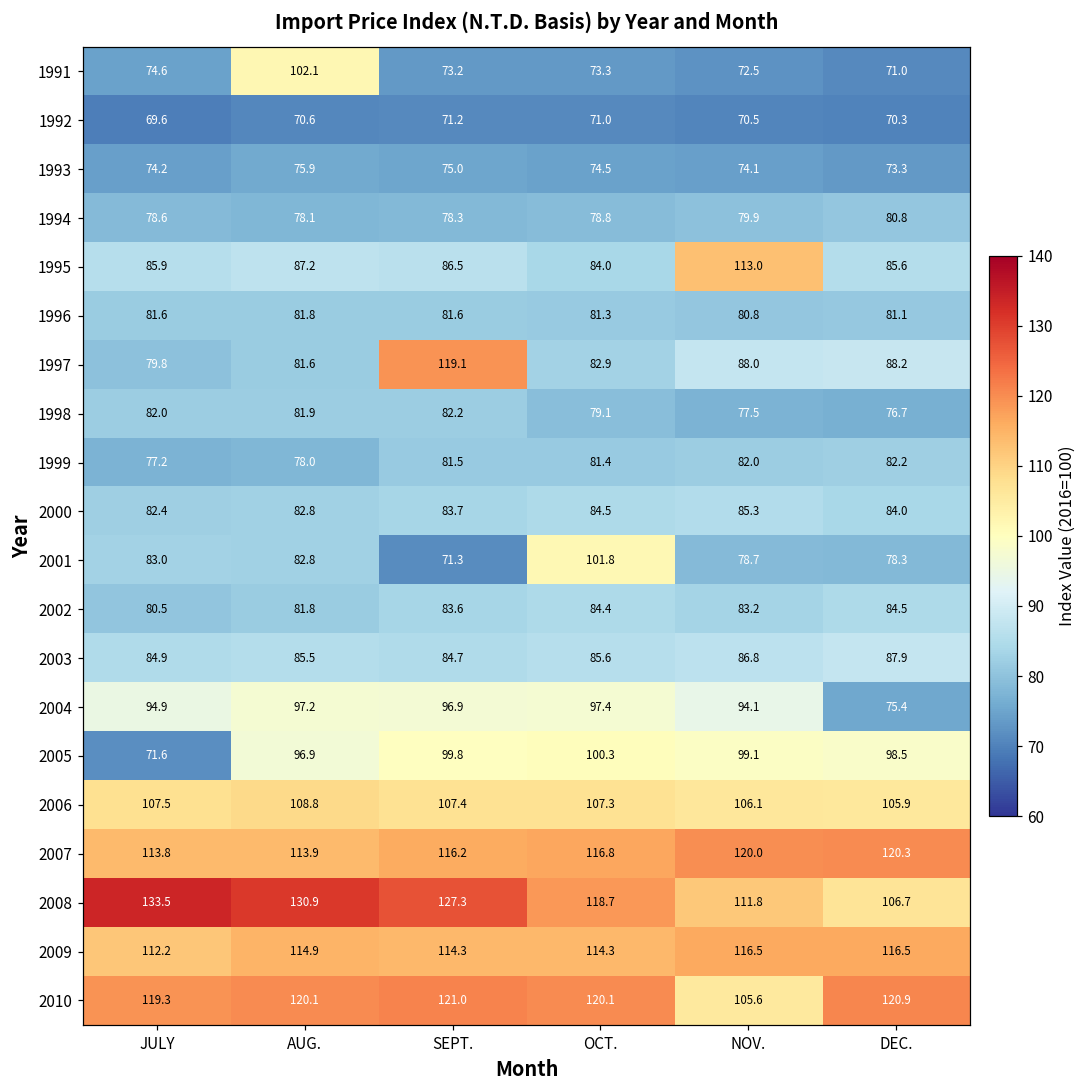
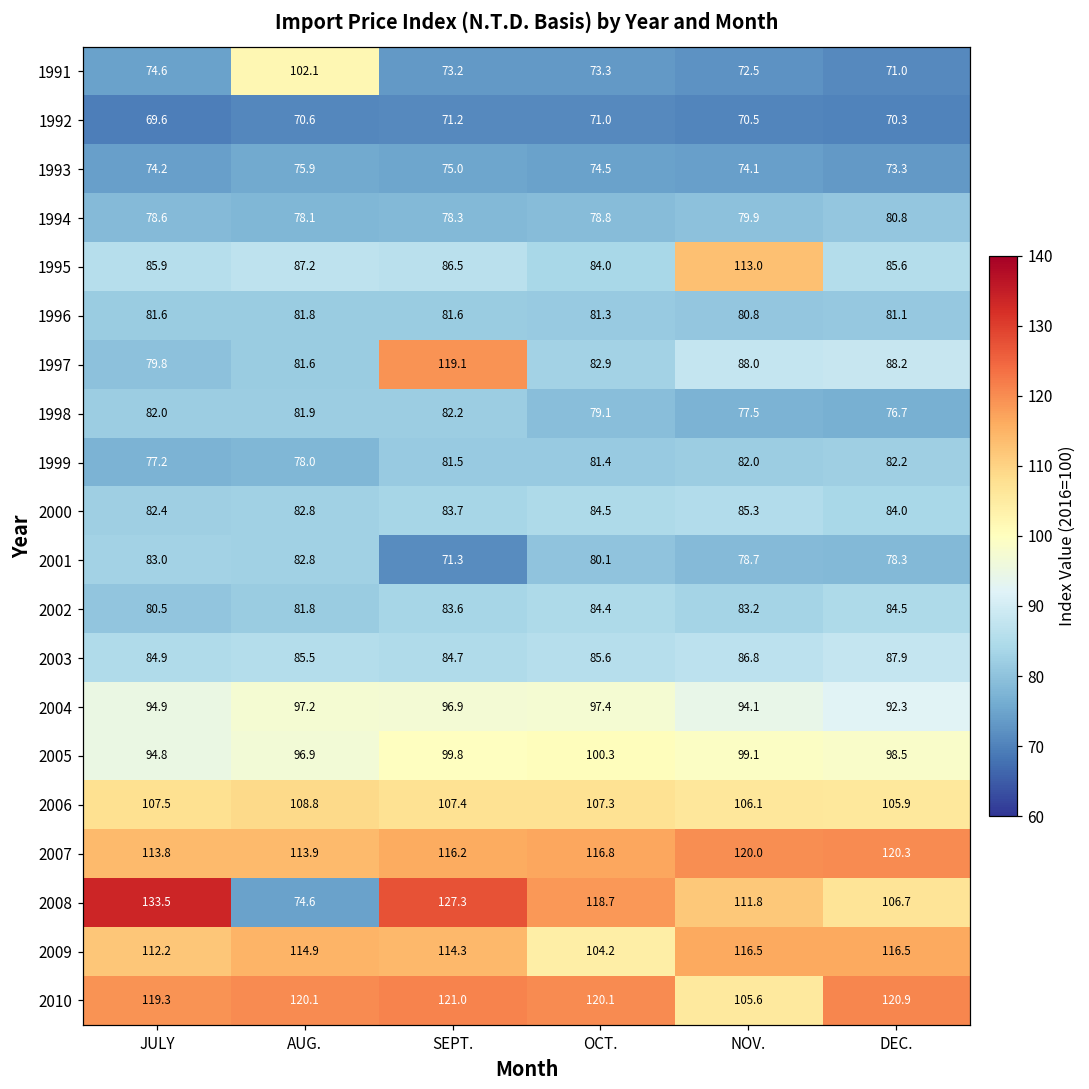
2001, OCT.: 101.8 -> 80.1
2004, DEC.: 75.4 -> 92.3
2005, JULY: 71.6 -> 94.8
2008, AUG.: 130.9 -> 74.6
2009, OCT.: 114.3 -> 104.2
